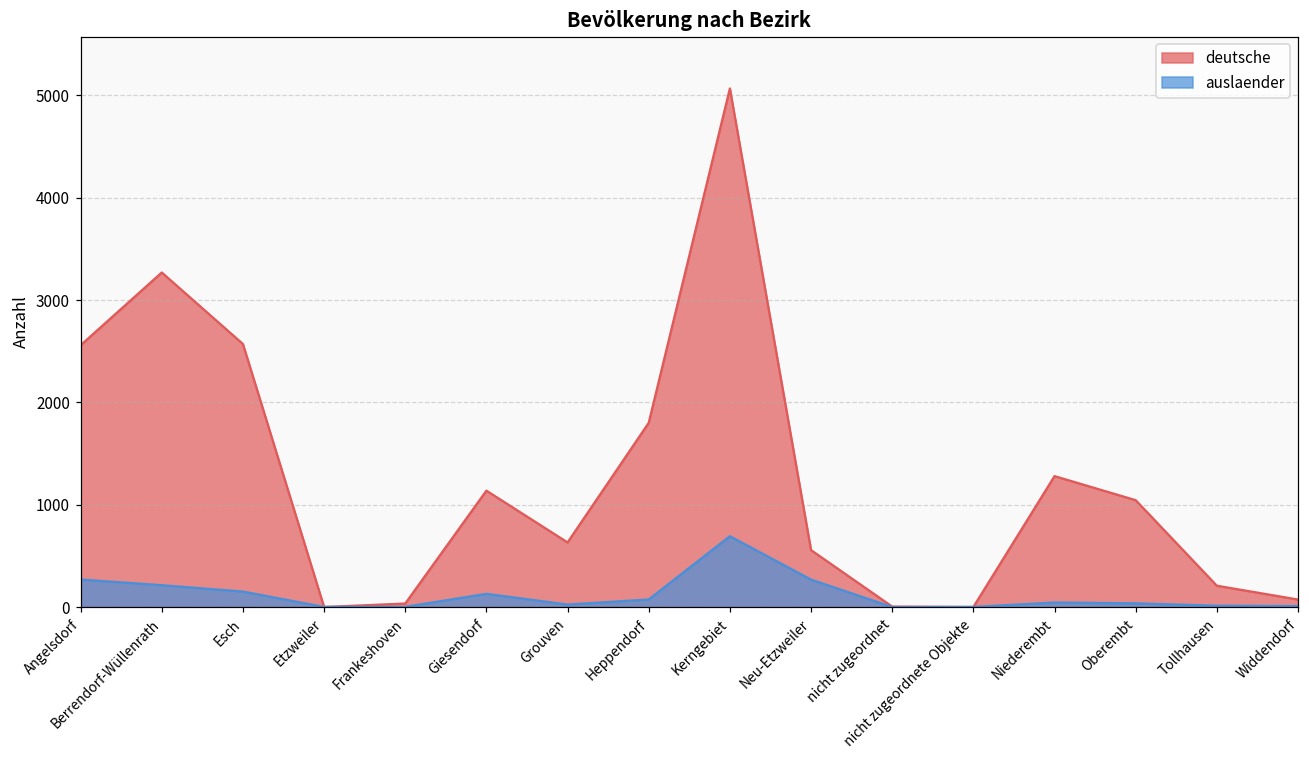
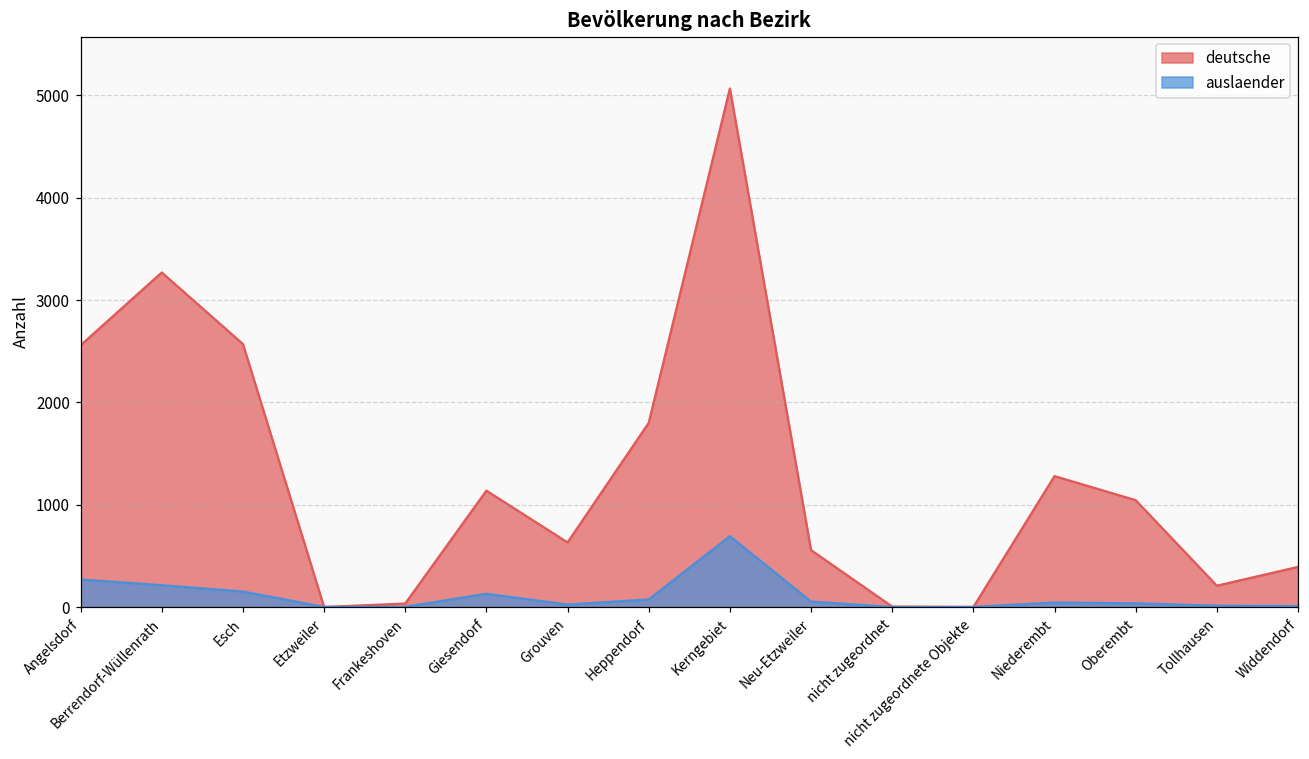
auslaender, Neu-Etzweiler: 300 -> 100
deutsche, Widdendorf: 100 -> 400
